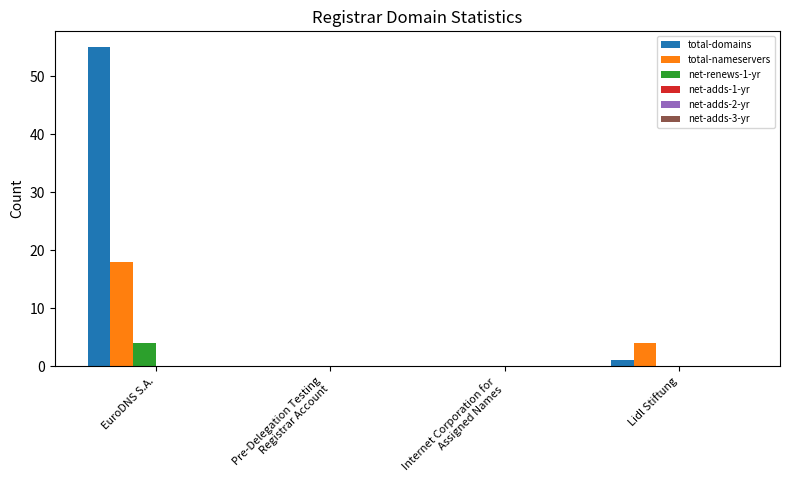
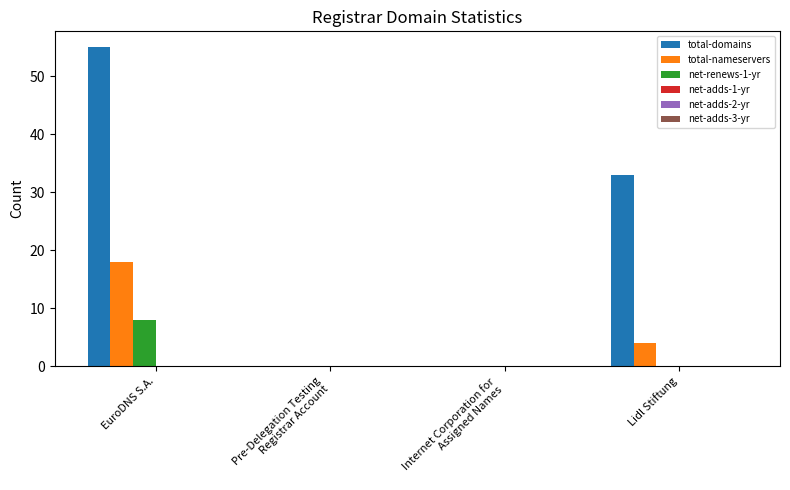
net-renews-1-yr, EuroDNS S.A.: 4 -> 8
total-domains, Lidl Stiftung: 1 -> 33
